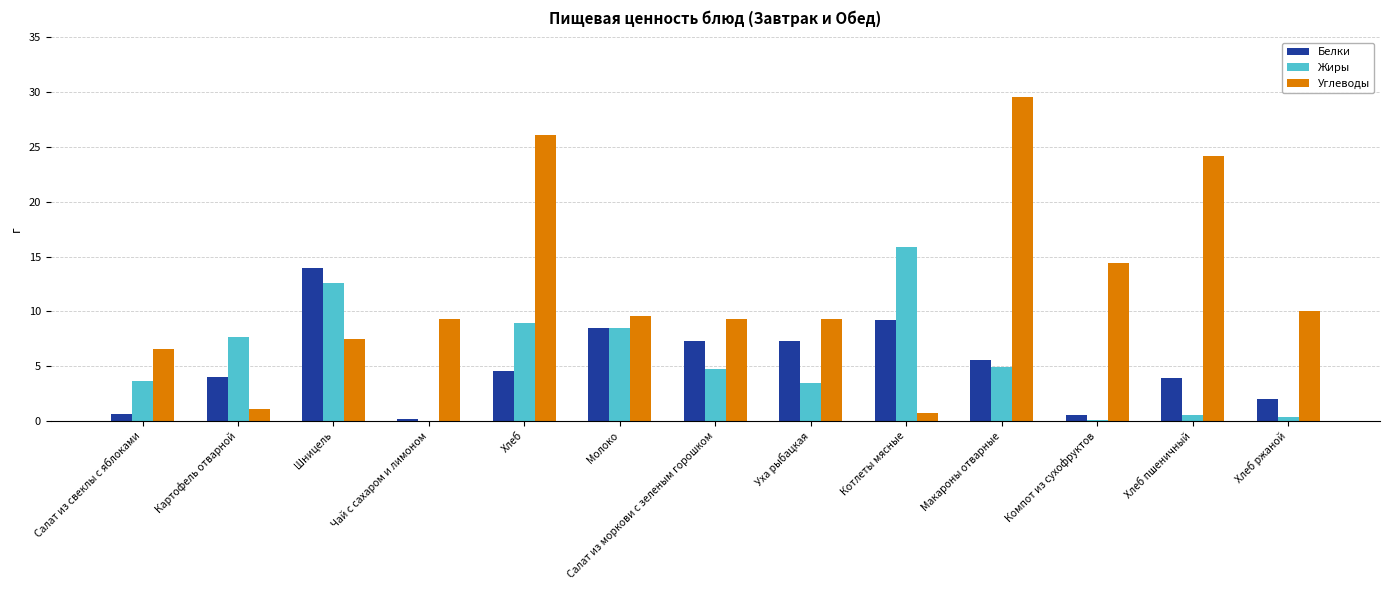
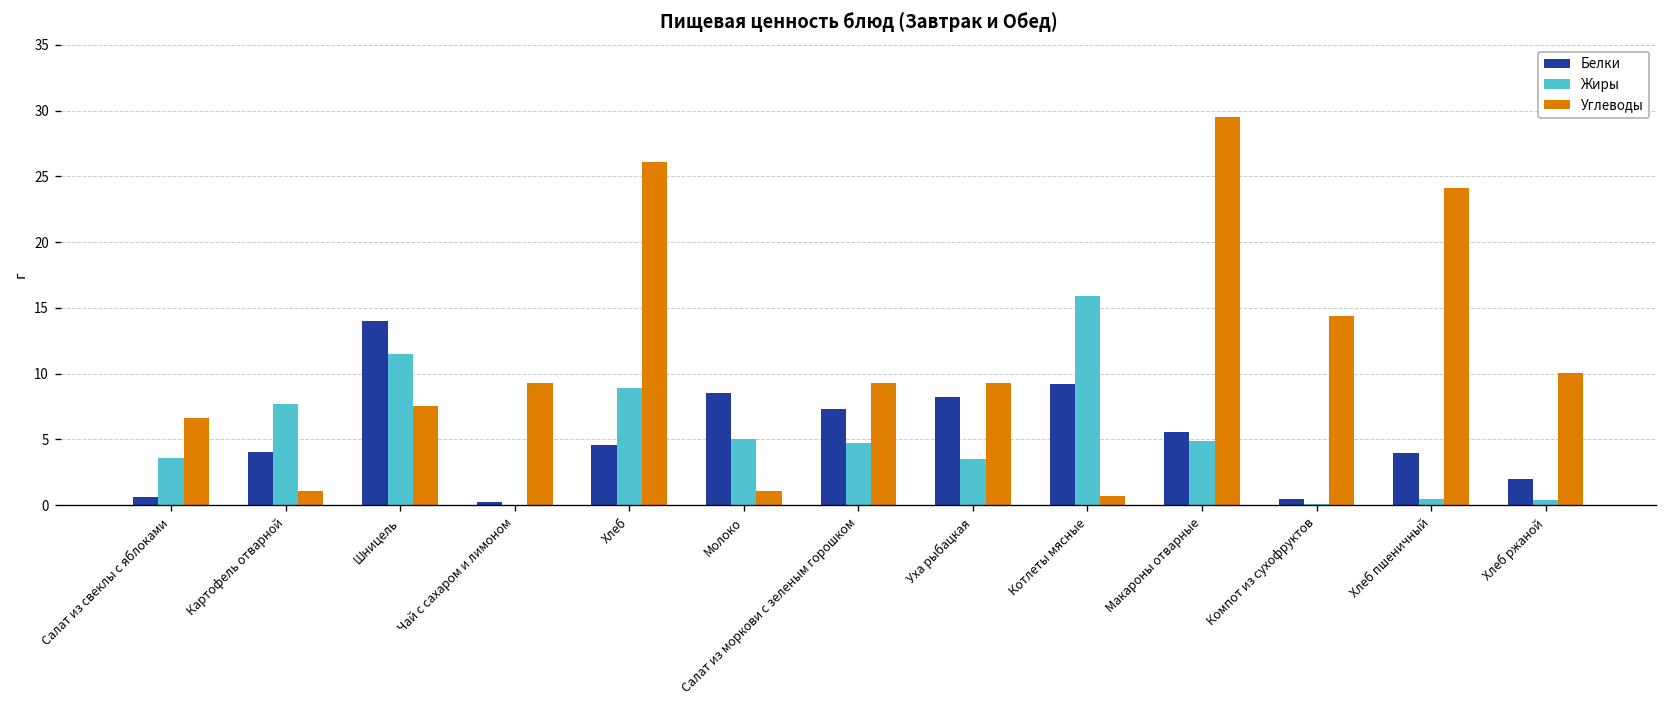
Жиры, Шницель: 12.6 -> 11.5
Жиры, Молоко: 8.5 -> 5.0
Углеводы, Молоко: 9.6 -> 1.1
Белки, Уха рыбацкая: 7.3 -> 8.2
